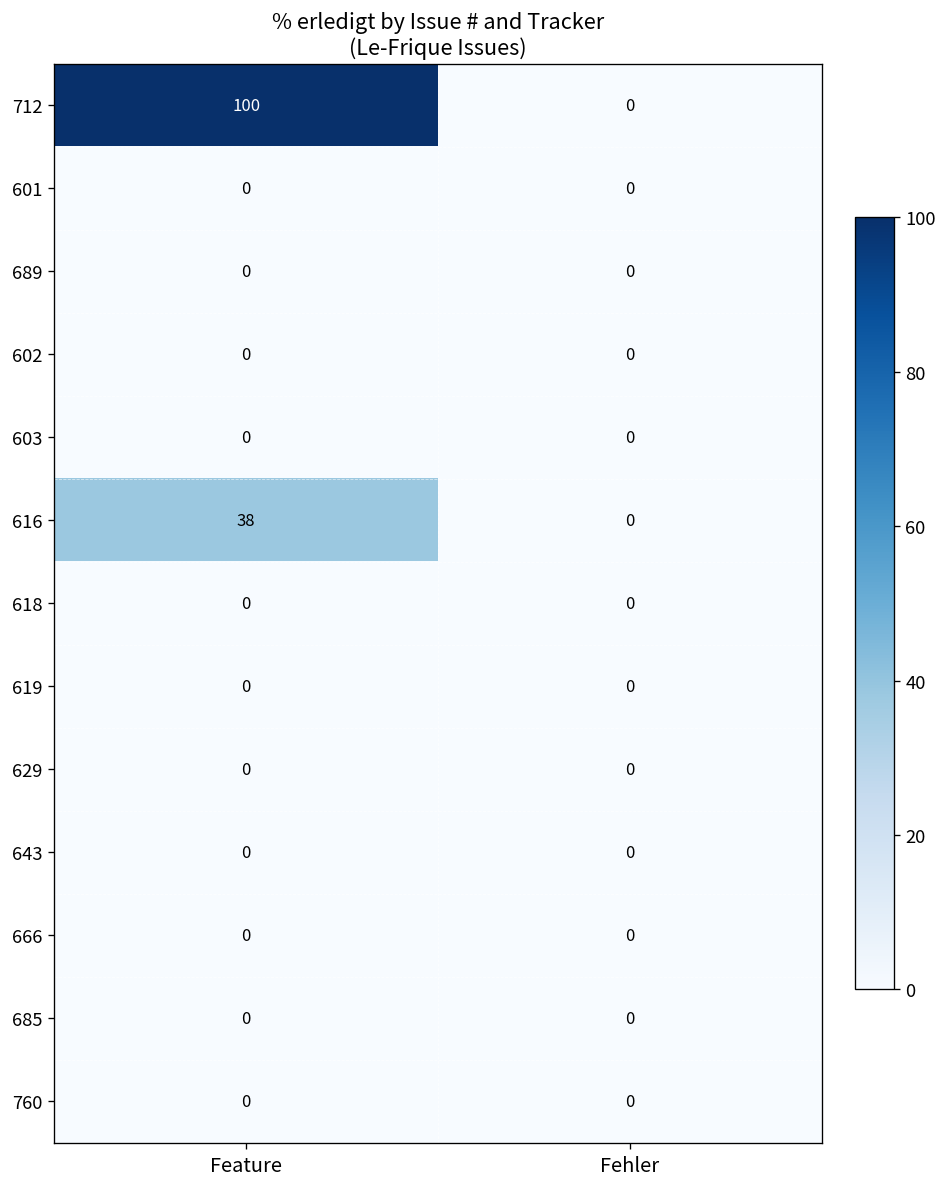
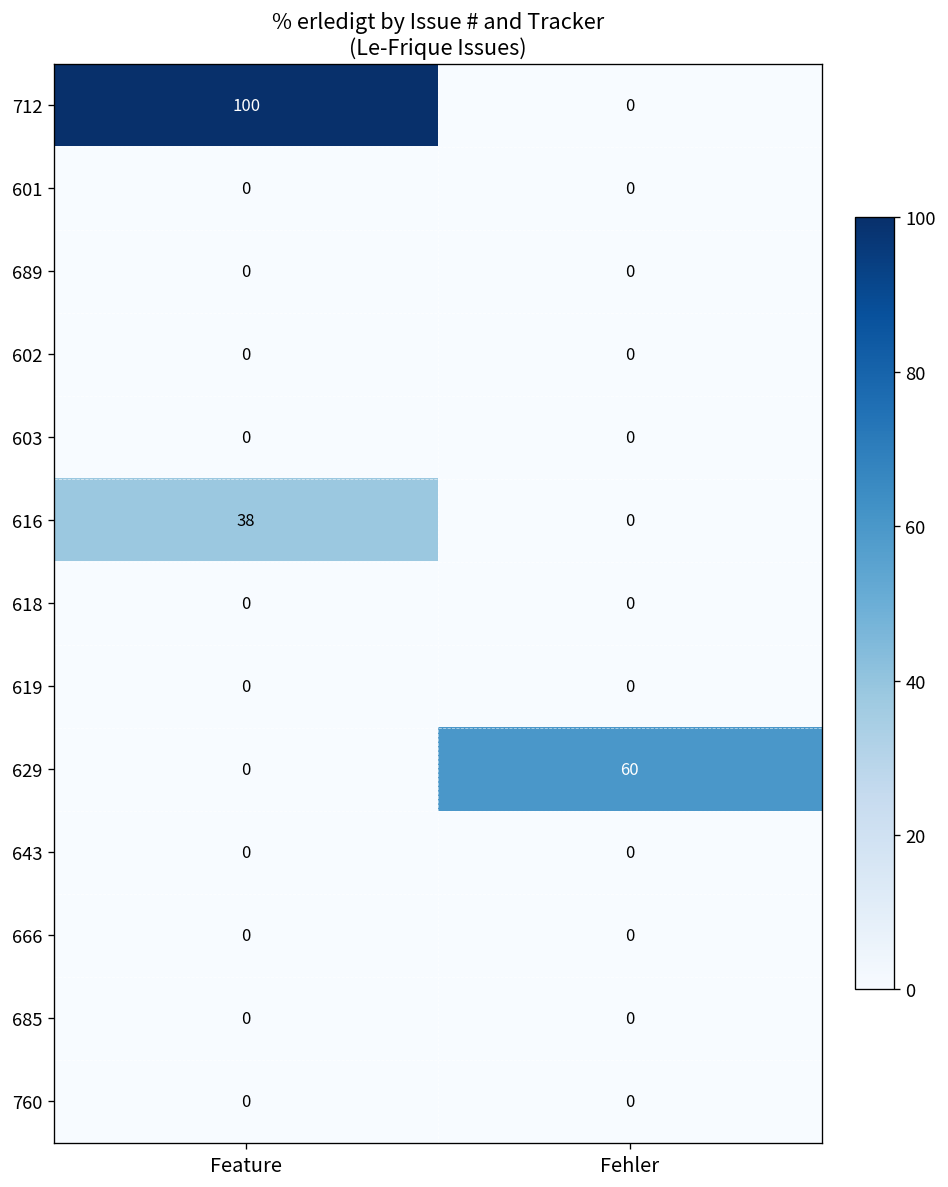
629, Fehler: 0 -> 60
